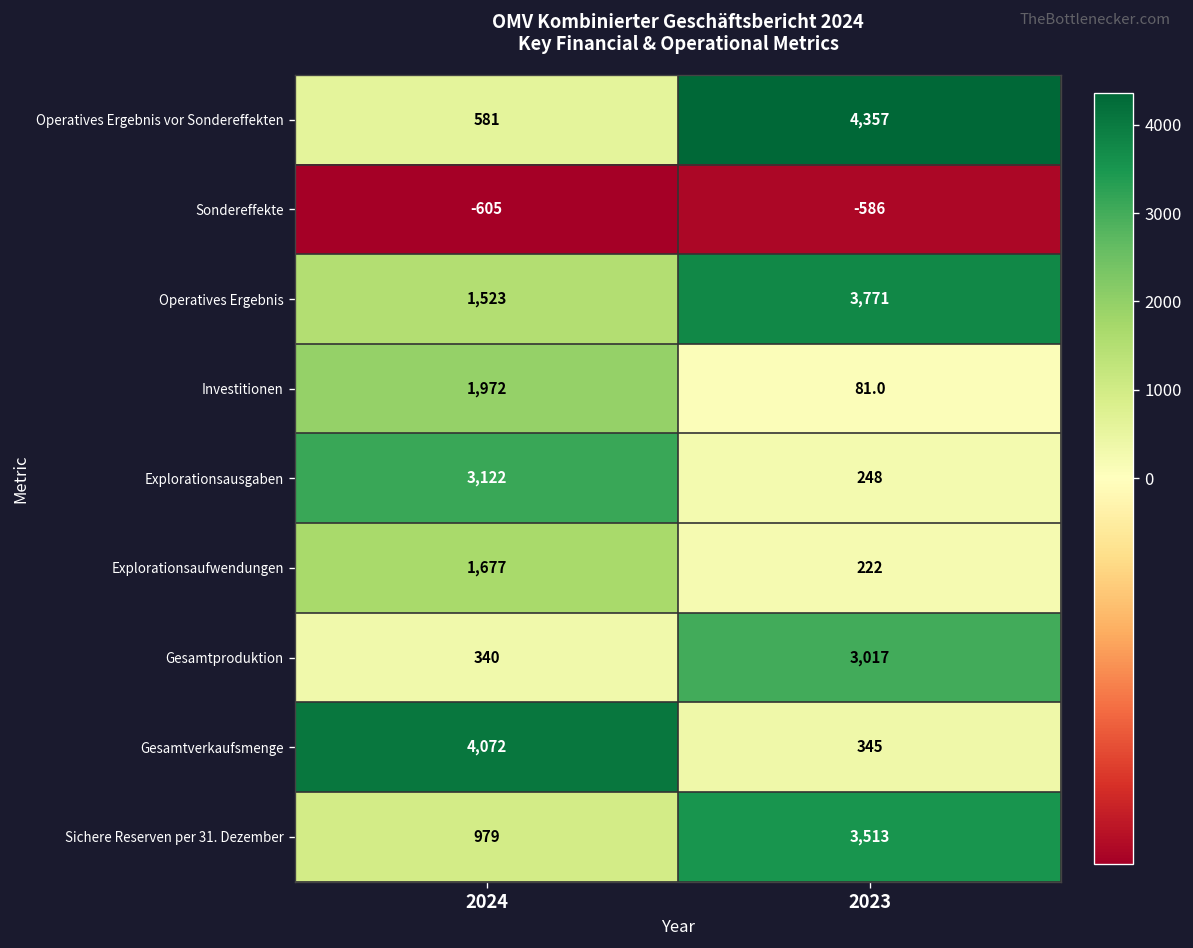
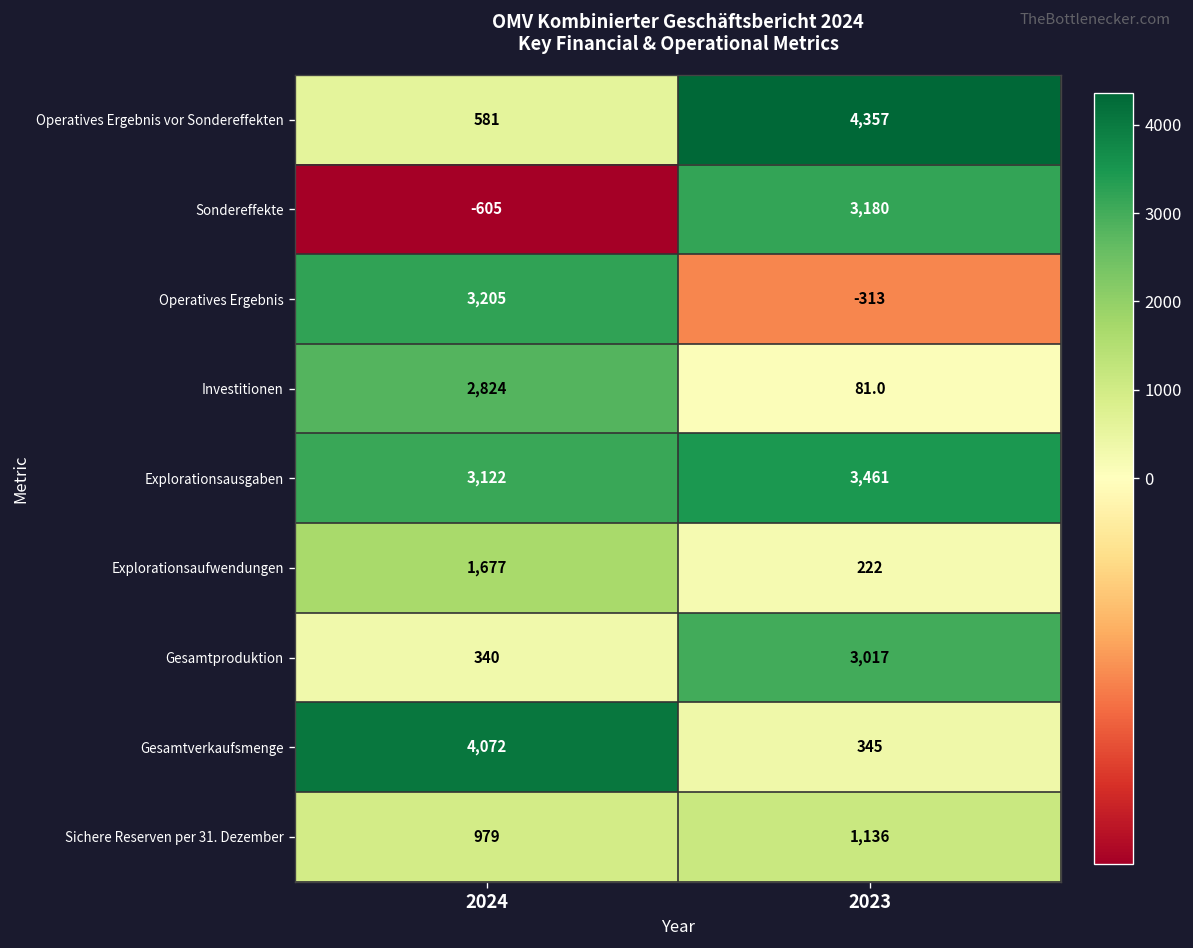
Sondereffekte, 2023: -586 -> 3,180
Operatives Ergebnis, 2024: 1,523 -> 3,205
Operatives Ergebnis, 2023: 3,771 -> -313
Investitionen, 2024: 1,972 -> 2,824
Explorationsausgaben, 2023: 248 -> 3,461
Sichere Reserven per 31. Dezember, 2023: 3,513 -> 1,136
